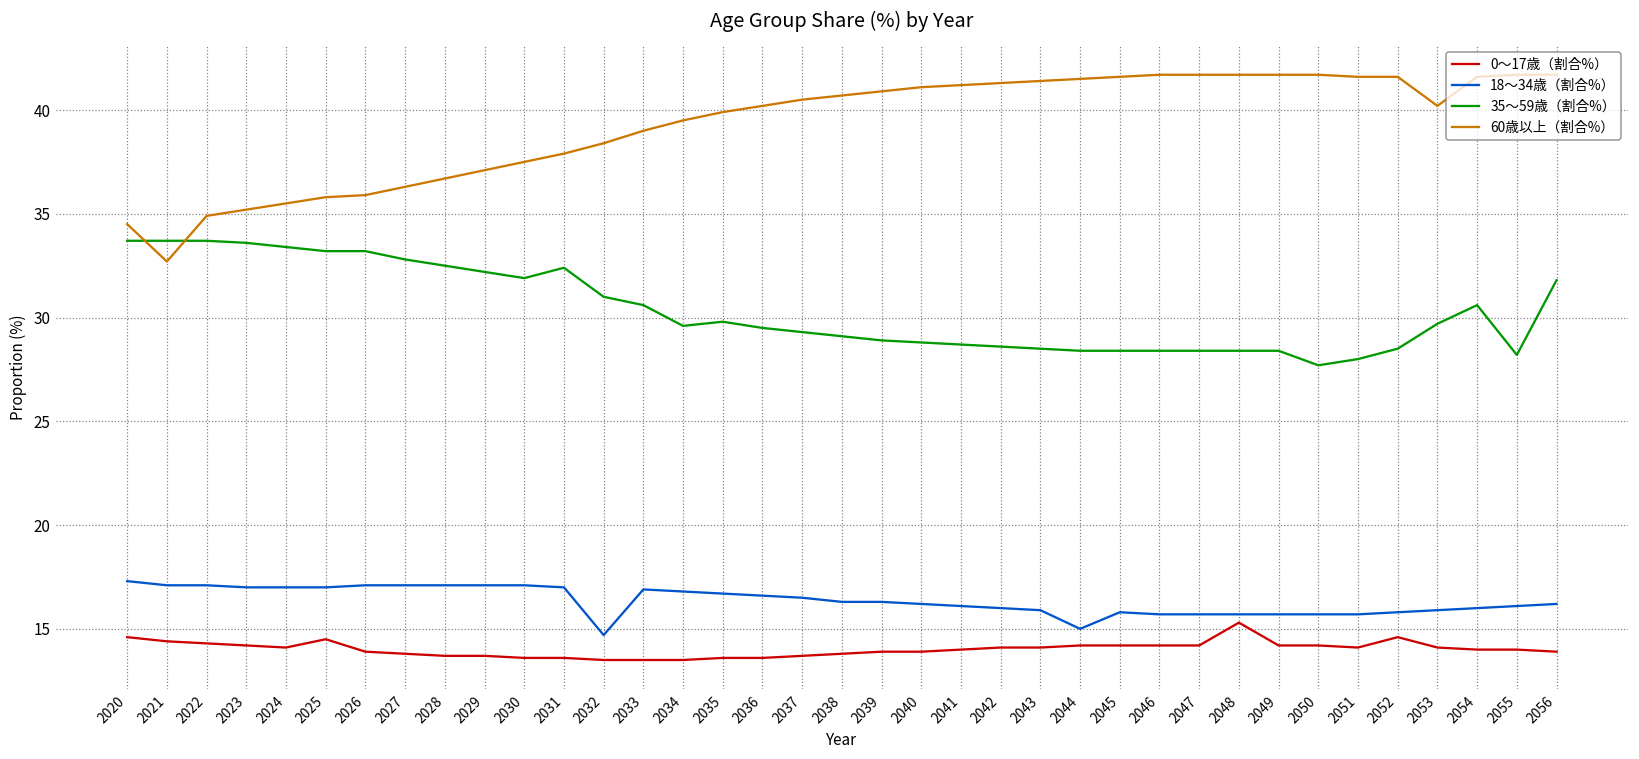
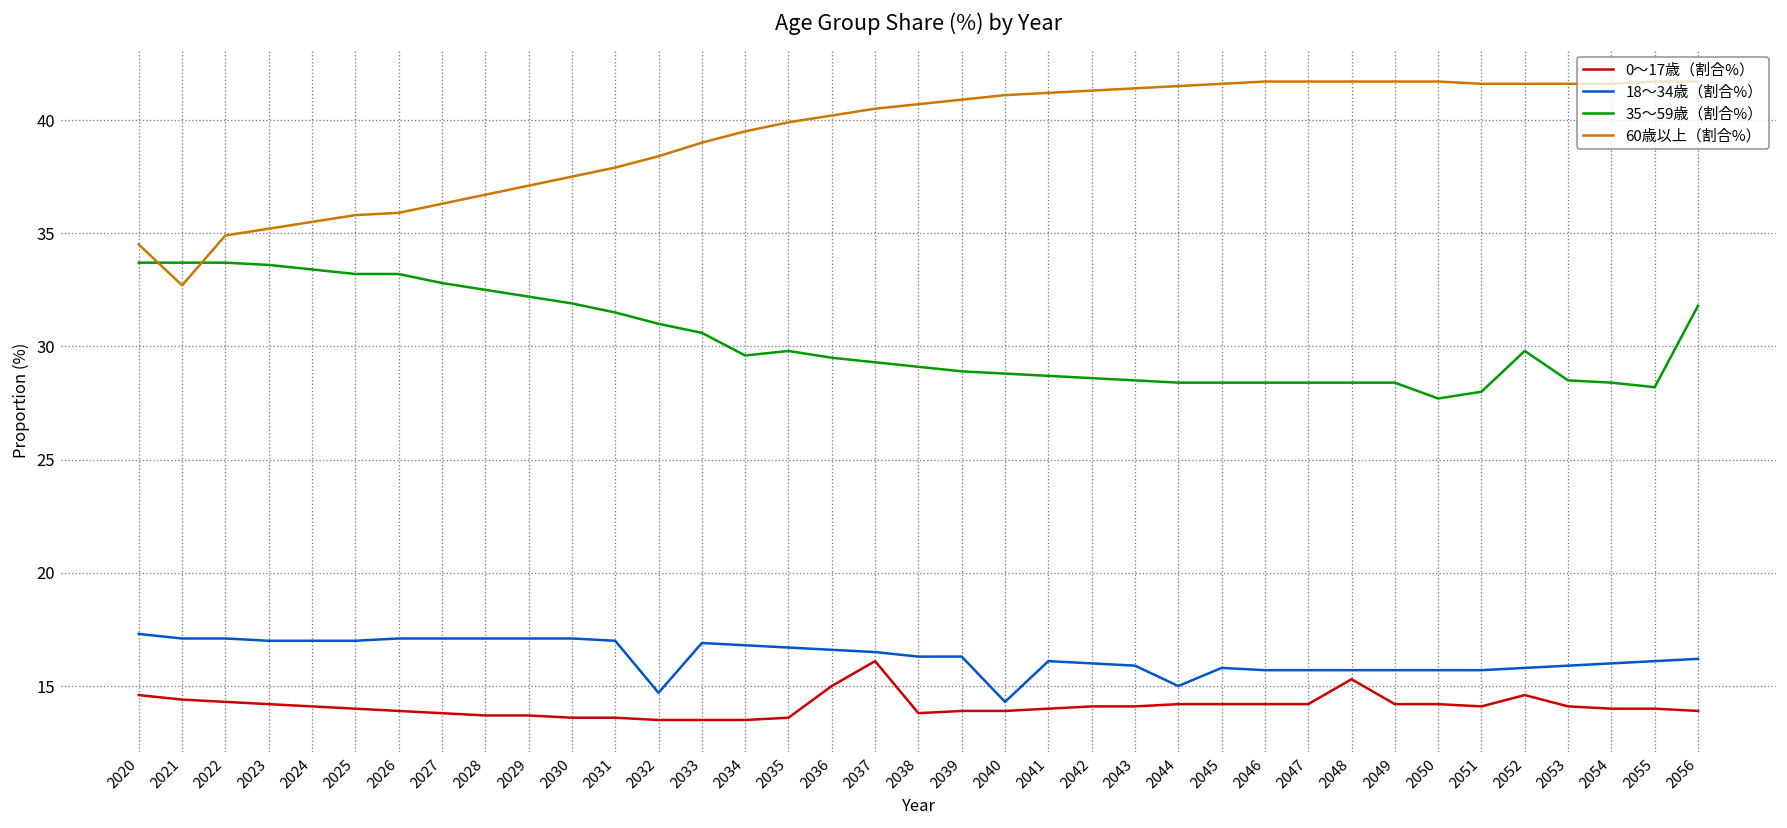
0～17歳（割合%）, 2025: 14.5 -> 14.0
35～59歳（割合%）, 2031: 32.4 -> 31.5
0～17歳（割合%）, 2036: 13.6 -> 15.0
0～17歳（割合%）, 2037: 13.7 -> 16.1
18～34歳（割合%）, 2040: 16.2 -> 14.3
35～59歳（割合%）, 2052: 28.5 -> 29.8
35～59歳（割合%）, 2053: 29.7 -> 28.5
60歳以上（割合%）, 2053: 40.2 -> 41.6
35～59歳（割合%）, 2054: 30.6 -> 28.4
